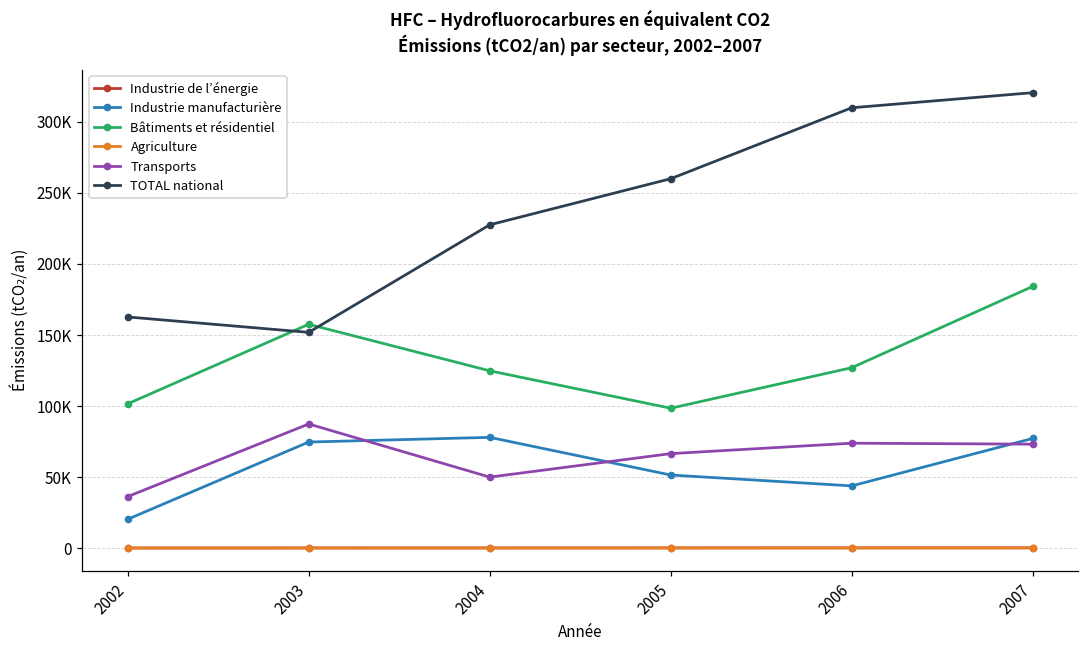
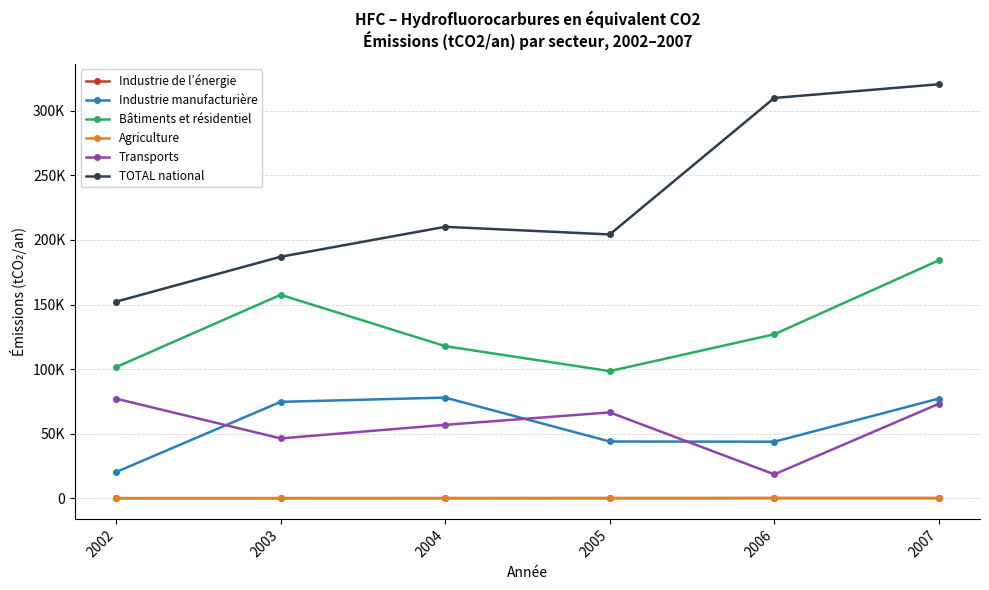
Transports, 2002: 36000 -> 77000
TOTAL national, 2002: 163000 -> 152000
Transports, 2003: 87000 -> 46000
TOTAL national, 2003: 152000 -> 187000
Bâtiments et résidentiel, 2004: 125000 -> 118000
Transports, 2004: 50000 -> 57000
TOTAL national, 2004: 228000 -> 210000
Industrie manufacturière, 2005: 51000 -> 44000
TOTAL national, 2005: 260000 -> 204000
Transports, 2006: 74000 -> 19000
